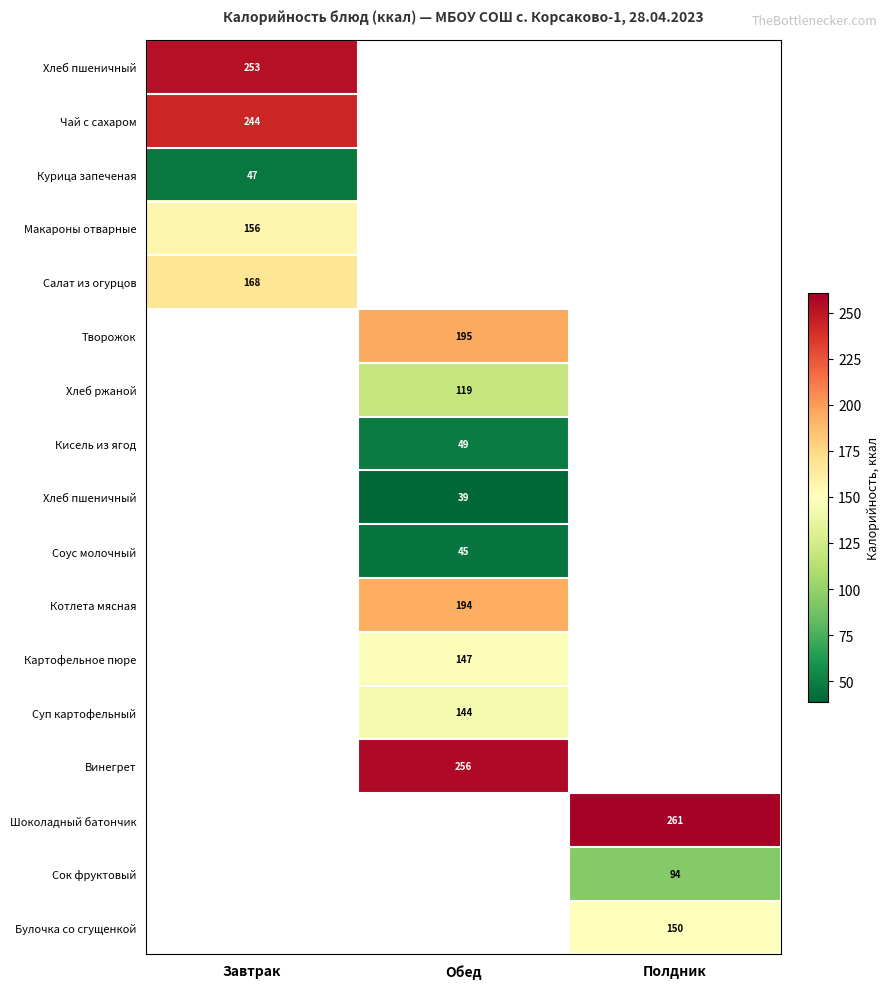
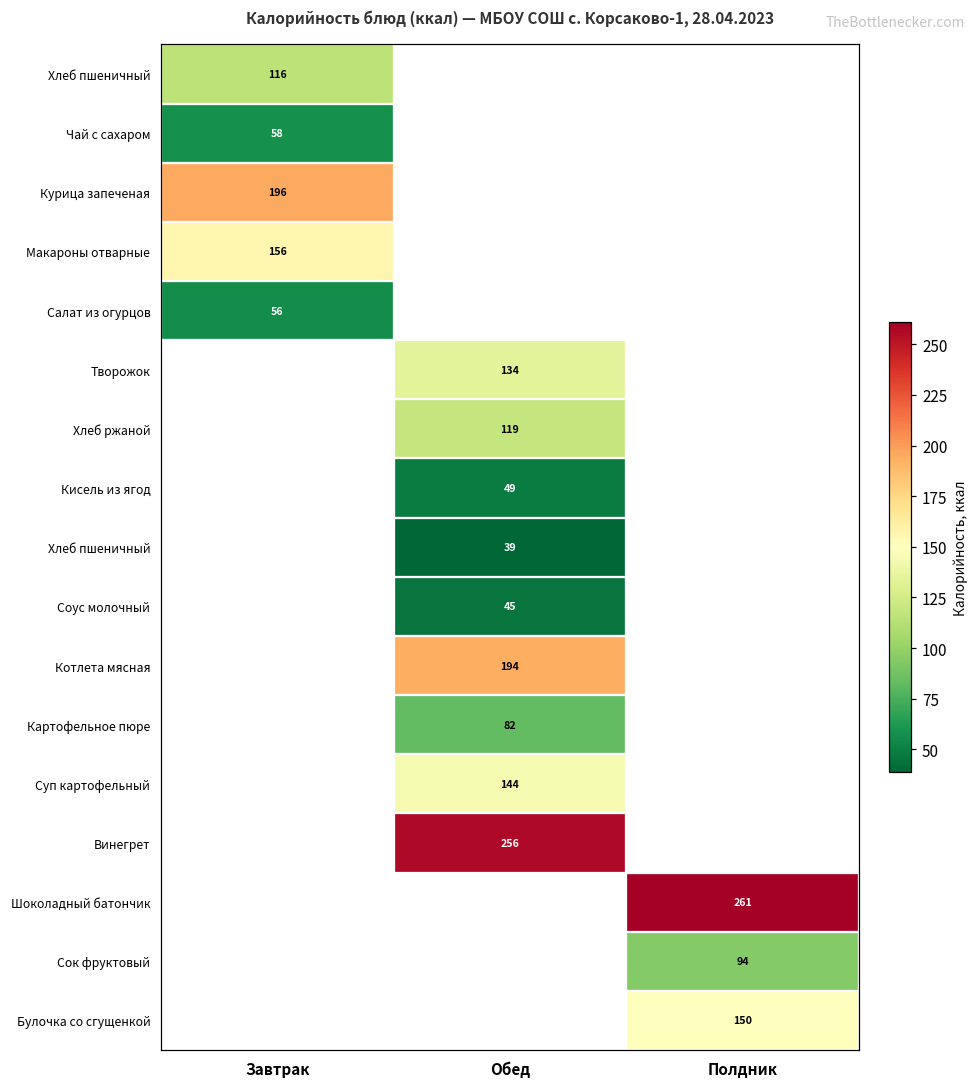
Хлеб пшеничный, Завтрак: 253 -> 116
Чай с сахаром, Завтрак: 244 -> 58
Курица запеченая, Завтрак: 47 -> 196
Салат из огурцов, Завтрак: 168 -> 56
Творожок, Обед: 195 -> 134
Картофельное пюре, Обед: 147 -> 82
